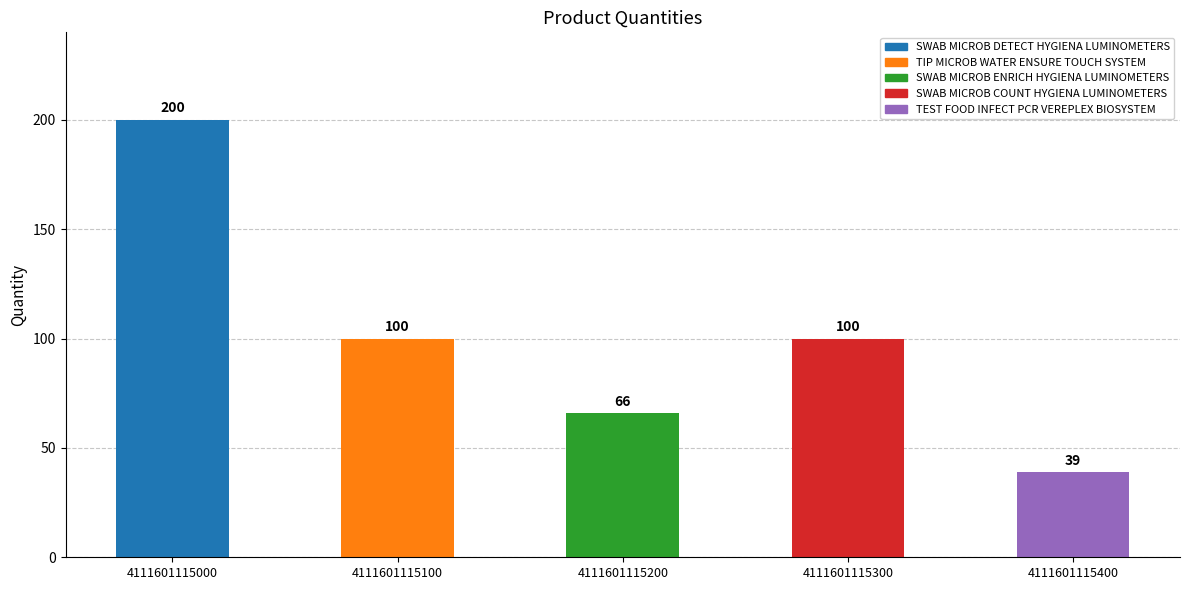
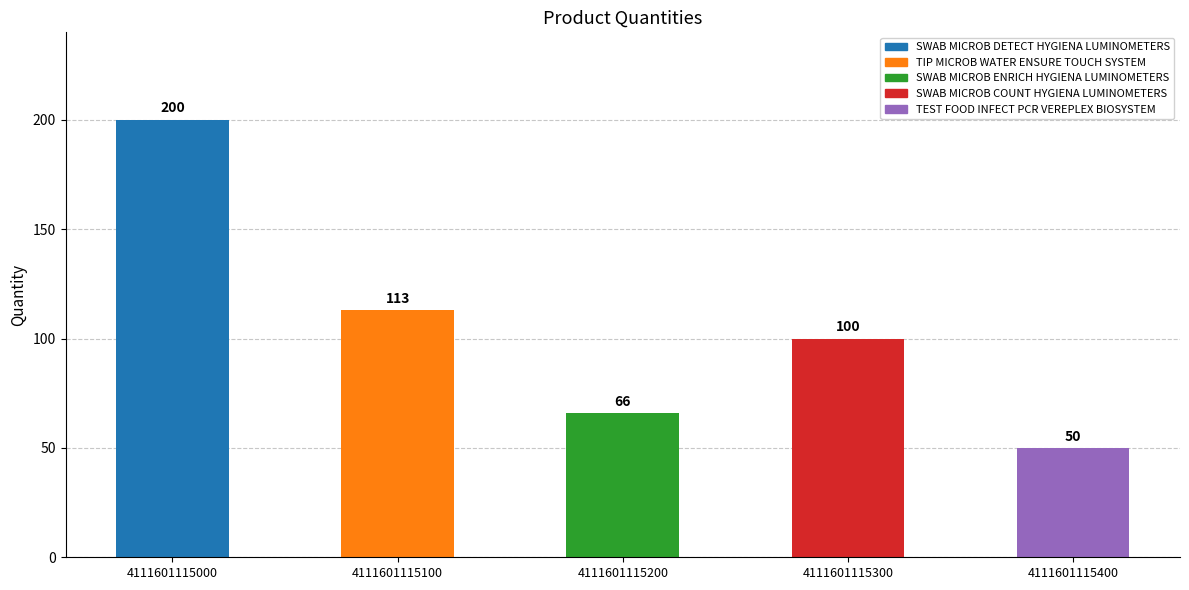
4111601115100: 100 -> 113
4111601115400: 39 -> 50
